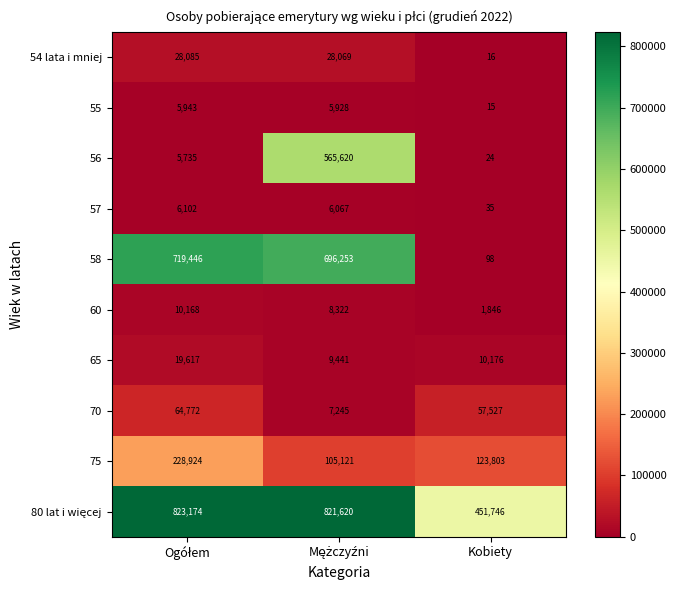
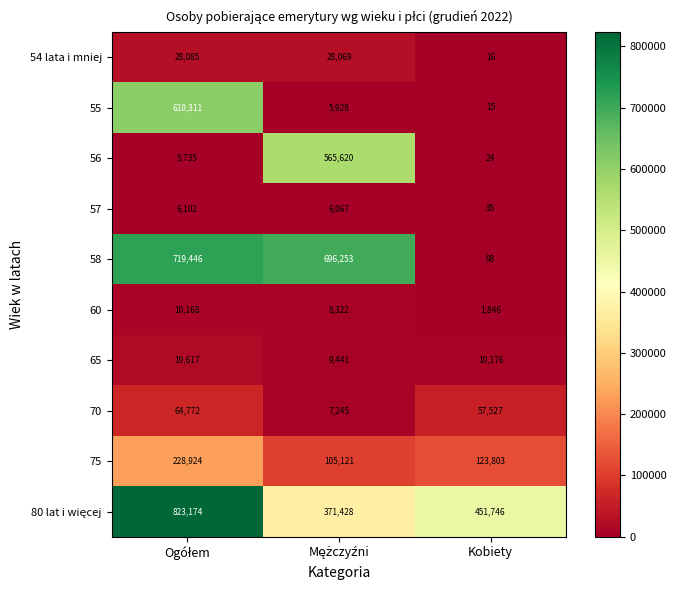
55, Ogółem: 5,943 -> 610,311
80 lat i więcej, Mężczyźni: 821,620 -> 371,428
